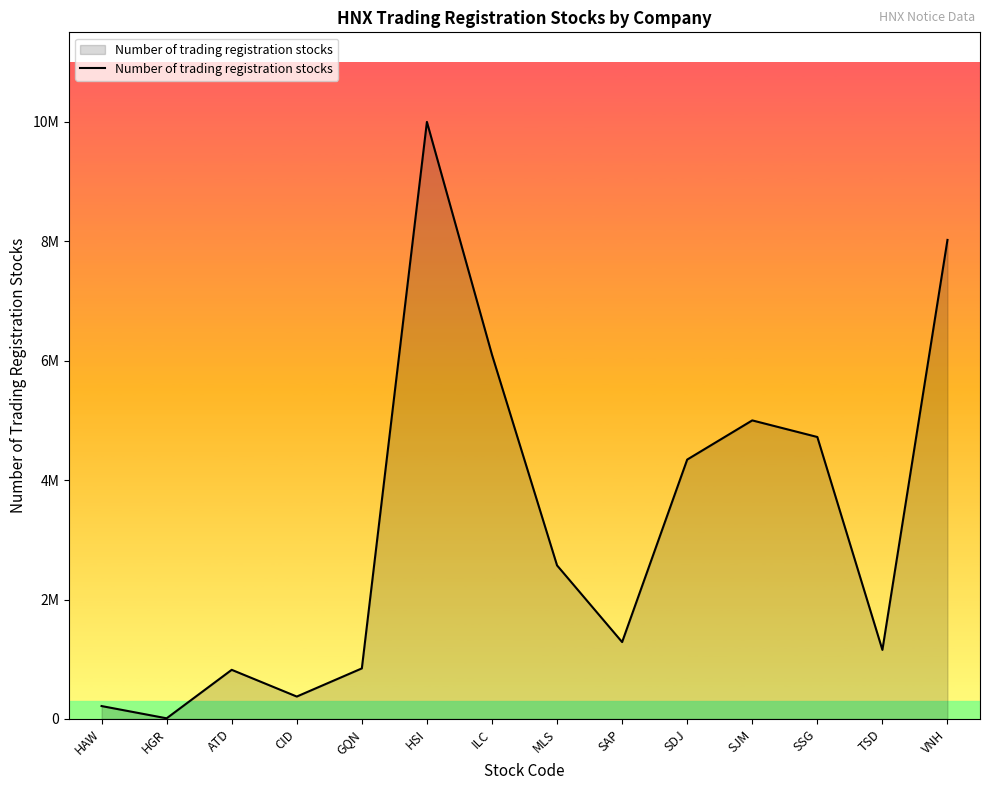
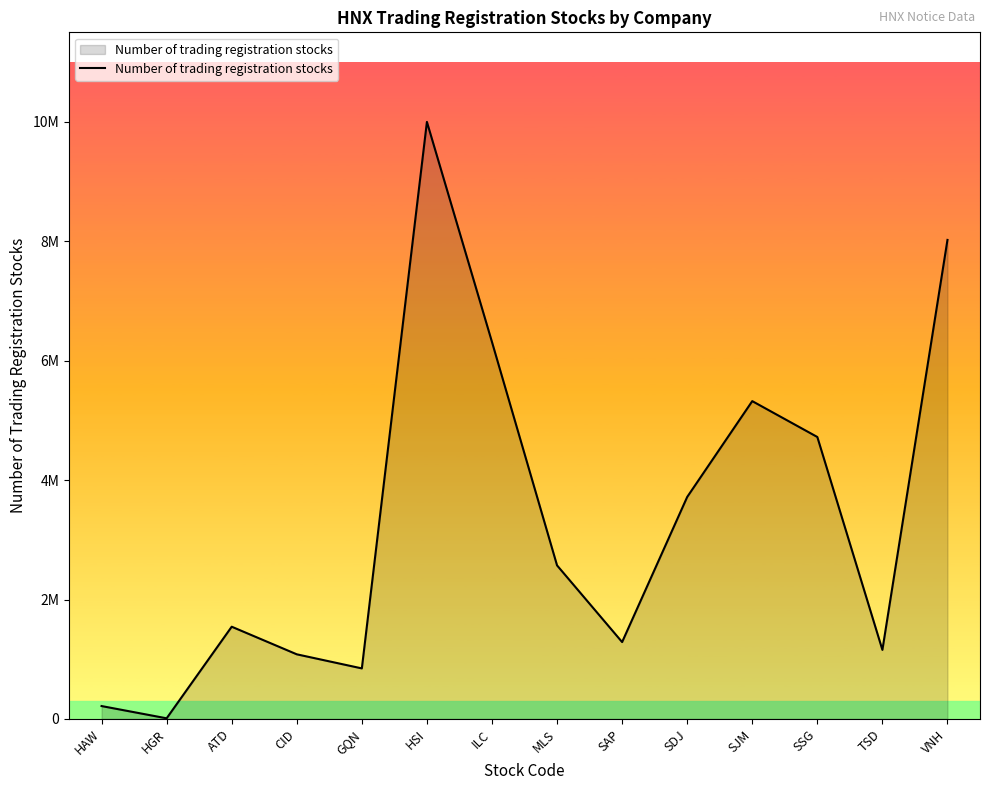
ATD: 800000 -> 1500000
CID: 400000 -> 1100000
ILC: 6100000 -> 6300000
SDJ: 4300000 -> 3700000
SJM: 5000000 -> 5300000
